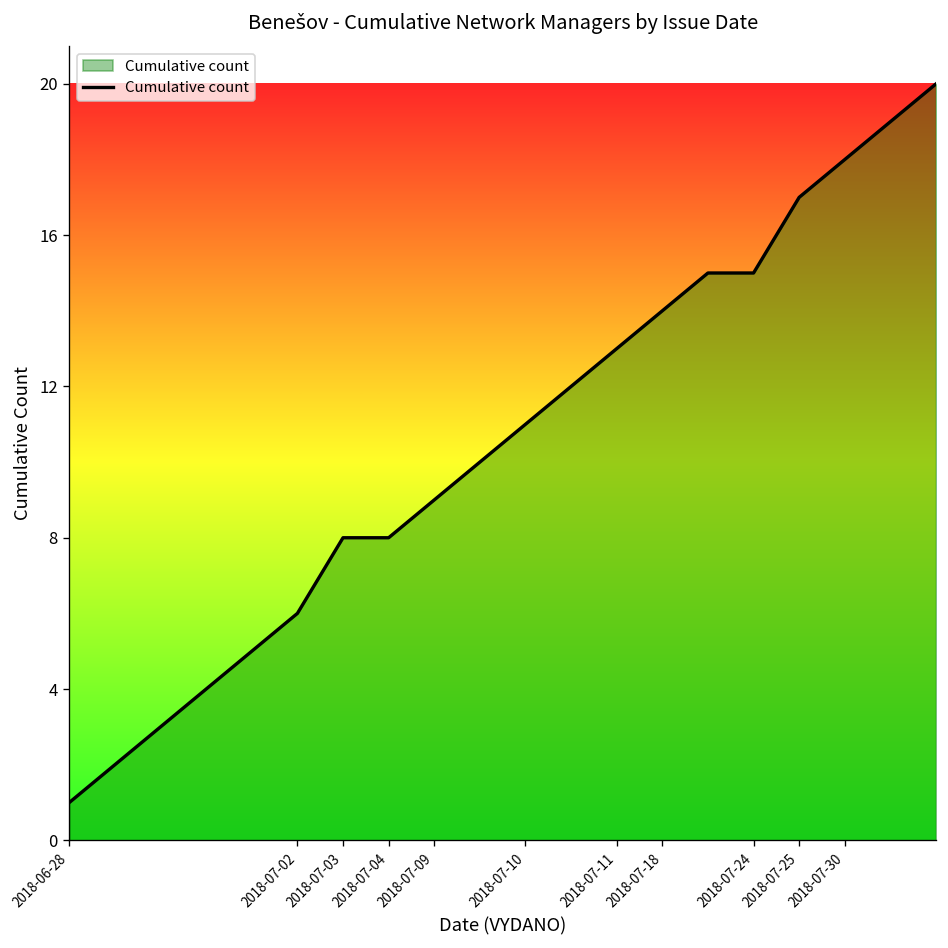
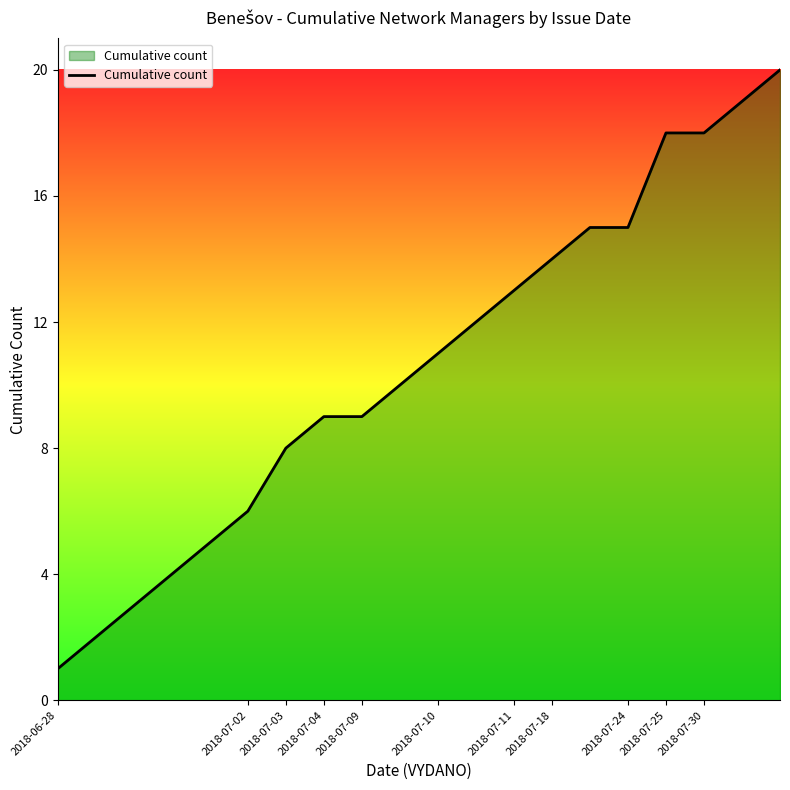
2018-07-04: 8 -> 9
2018-07-25: 17 -> 18
